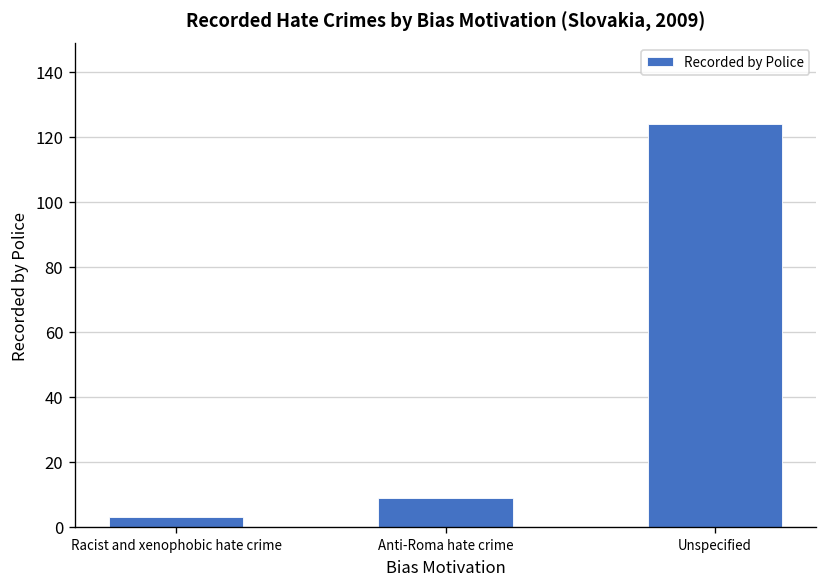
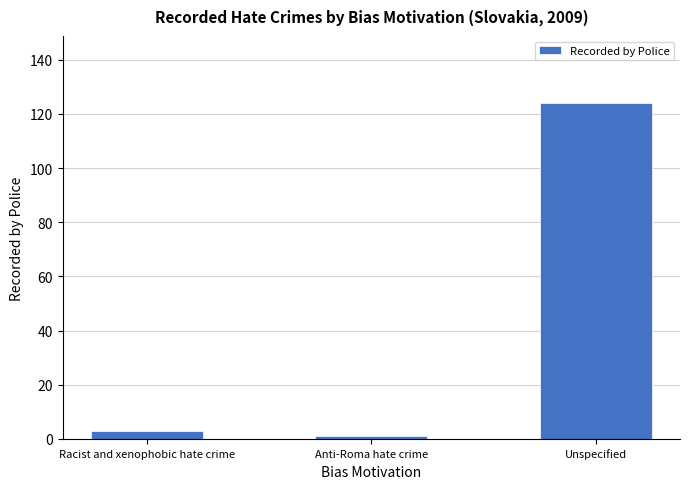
Anti-Roma hate crime: 9 -> 1
